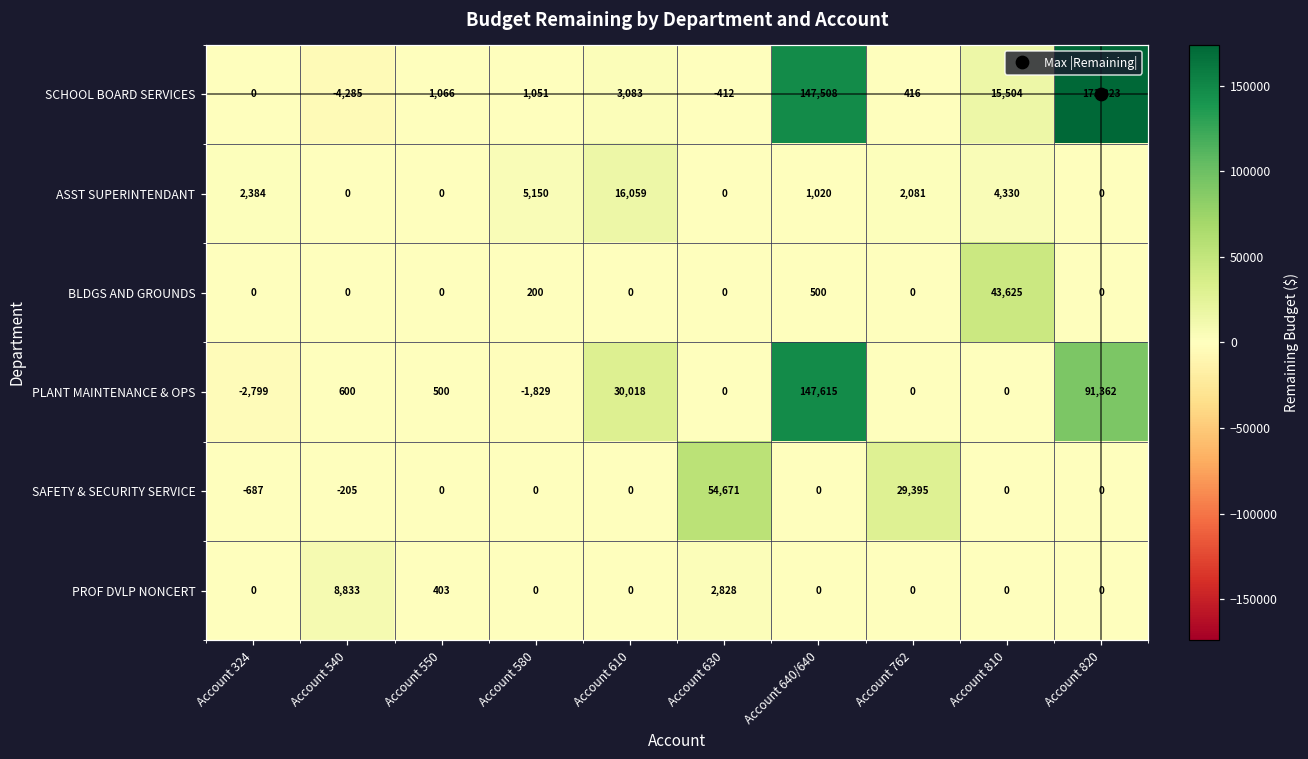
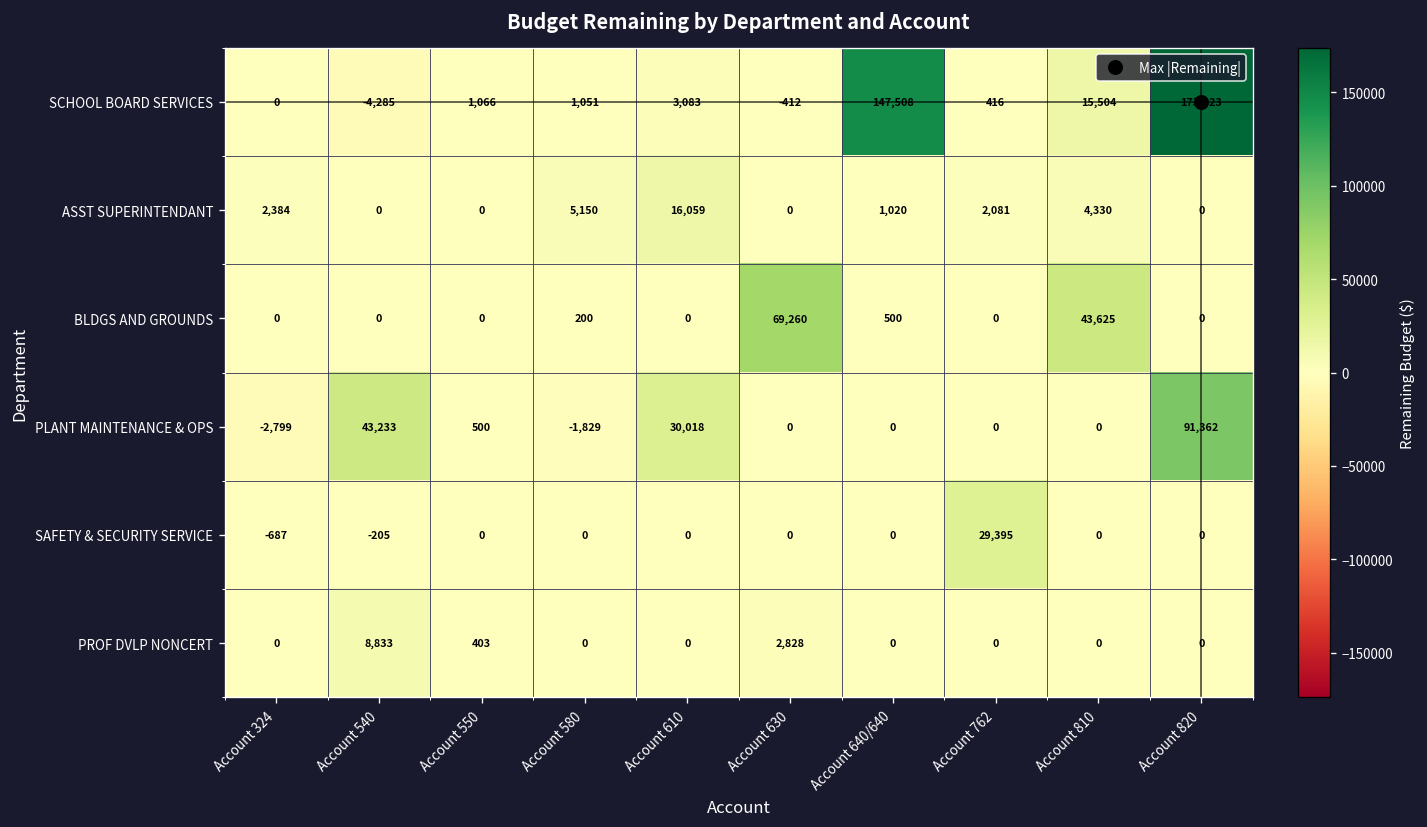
BLDGS AND GROUNDS, Account 630: 0 -> 69,260
PLANT MAINTENANCE & OPS, Account 540: 600 -> 43,233
PLANT MAINTENANCE & OPS, Account 640/640: 147,615 -> 0
SAFETY & SECURITY SERVICE, Account 630: 54,671 -> 0
